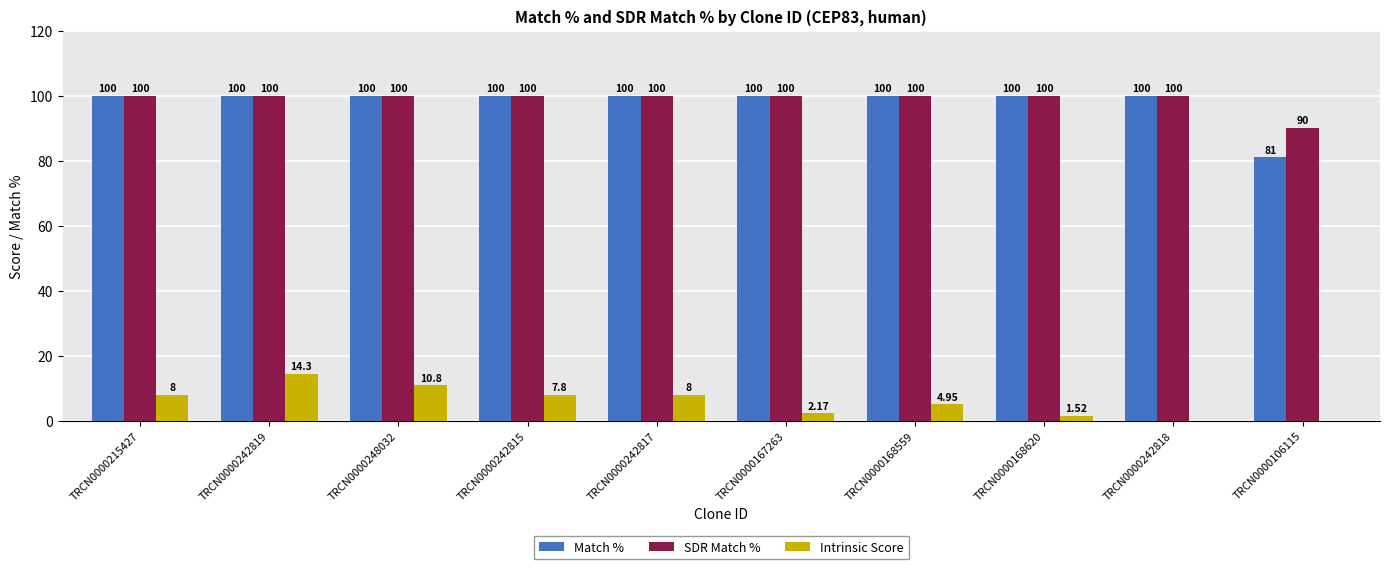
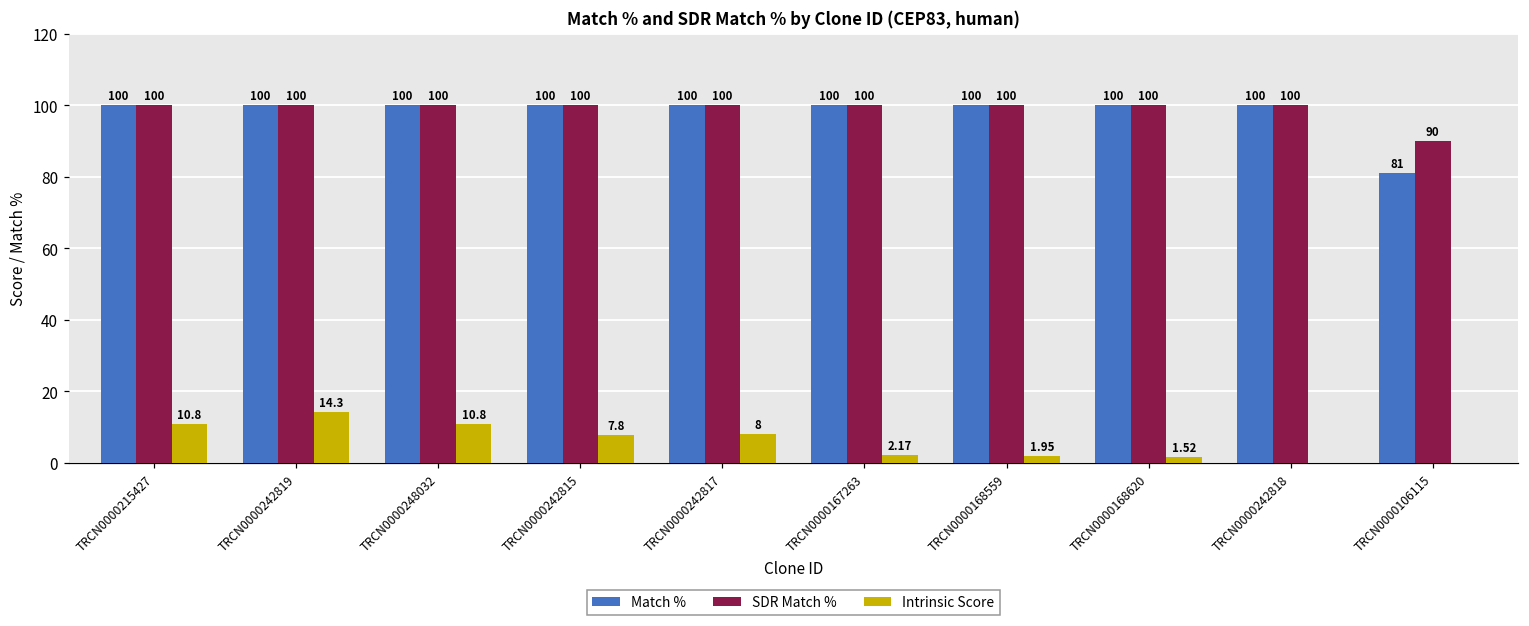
Intrinsic Score, TRCN0000215427: 8 -> 10.8
Intrinsic Score, TRCN0000168559: 4.95 -> 1.95
